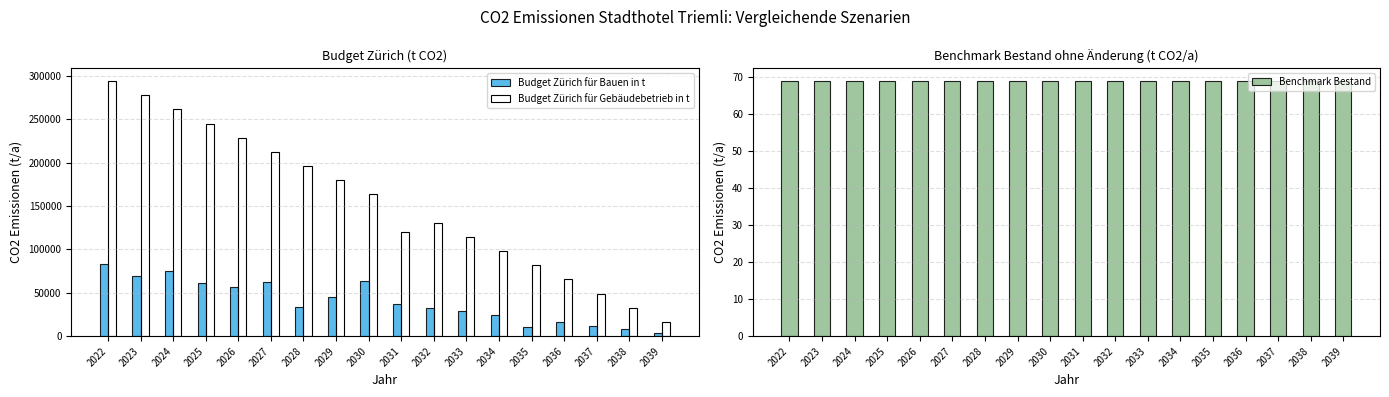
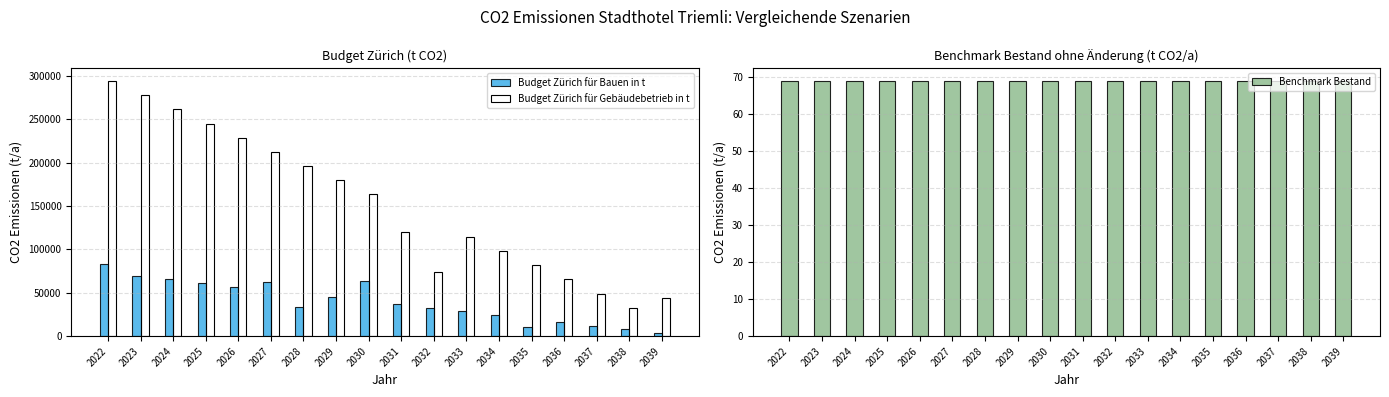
Budget Zürich (t CO2), Budget Zürich für Bauen in t, 2024: 75000 -> 65000
Budget Zürich (t CO2), Budget Zürich für Gebäudebetrieb in t, 2032: 130000 -> 70000
Budget Zürich (t CO2), Budget Zürich für Gebäudebetrieb in t, 2039: 20000 -> 40000
